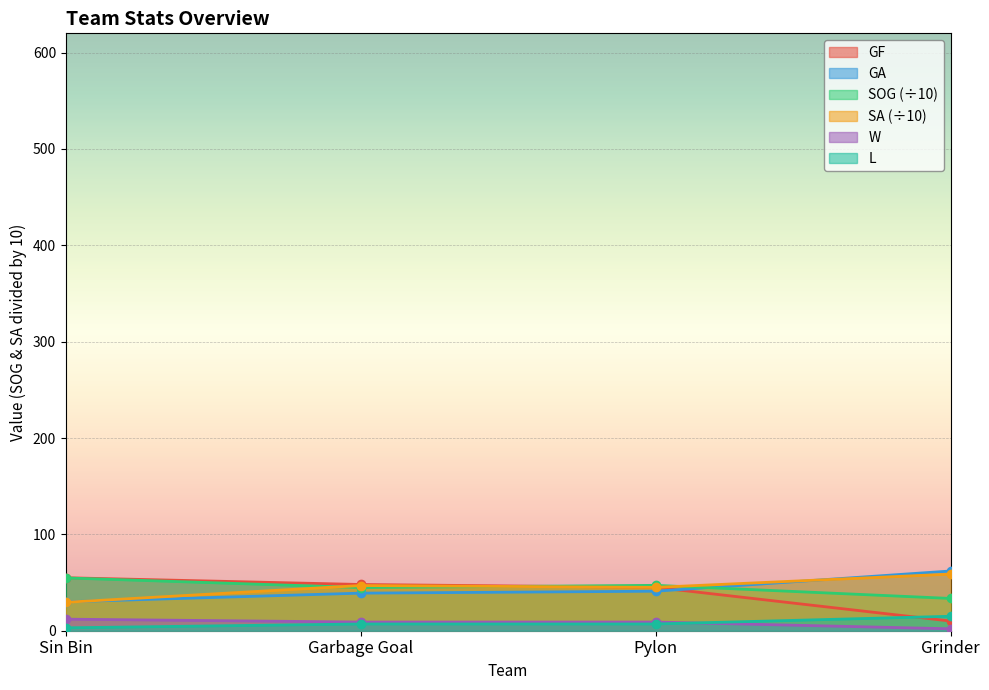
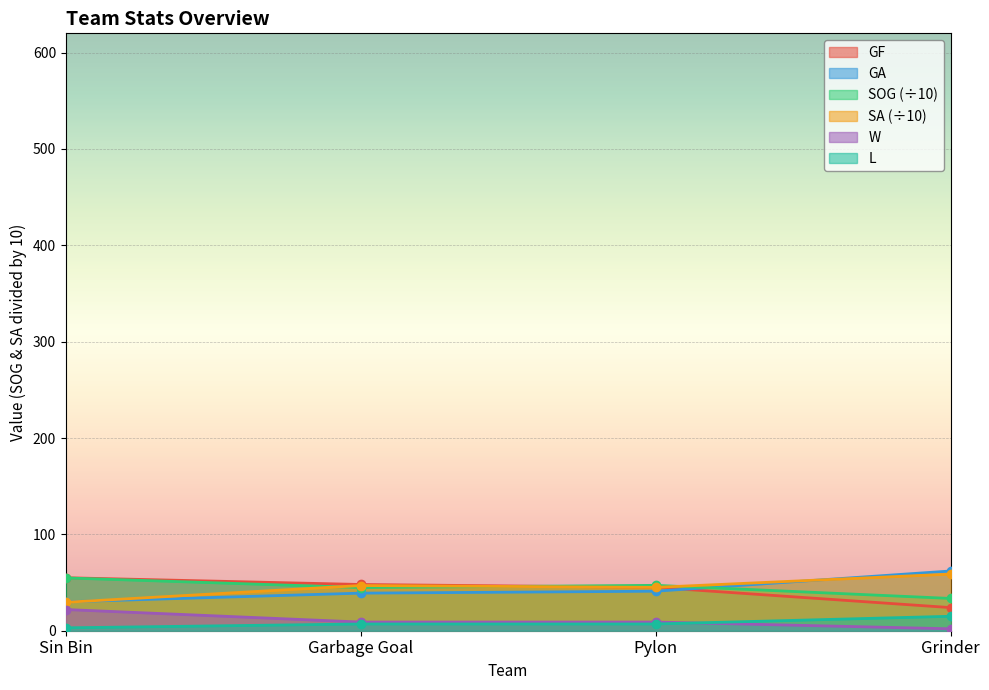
W, Sin Bin: 10 -> 20
GF, Grinder: 10 -> 20
